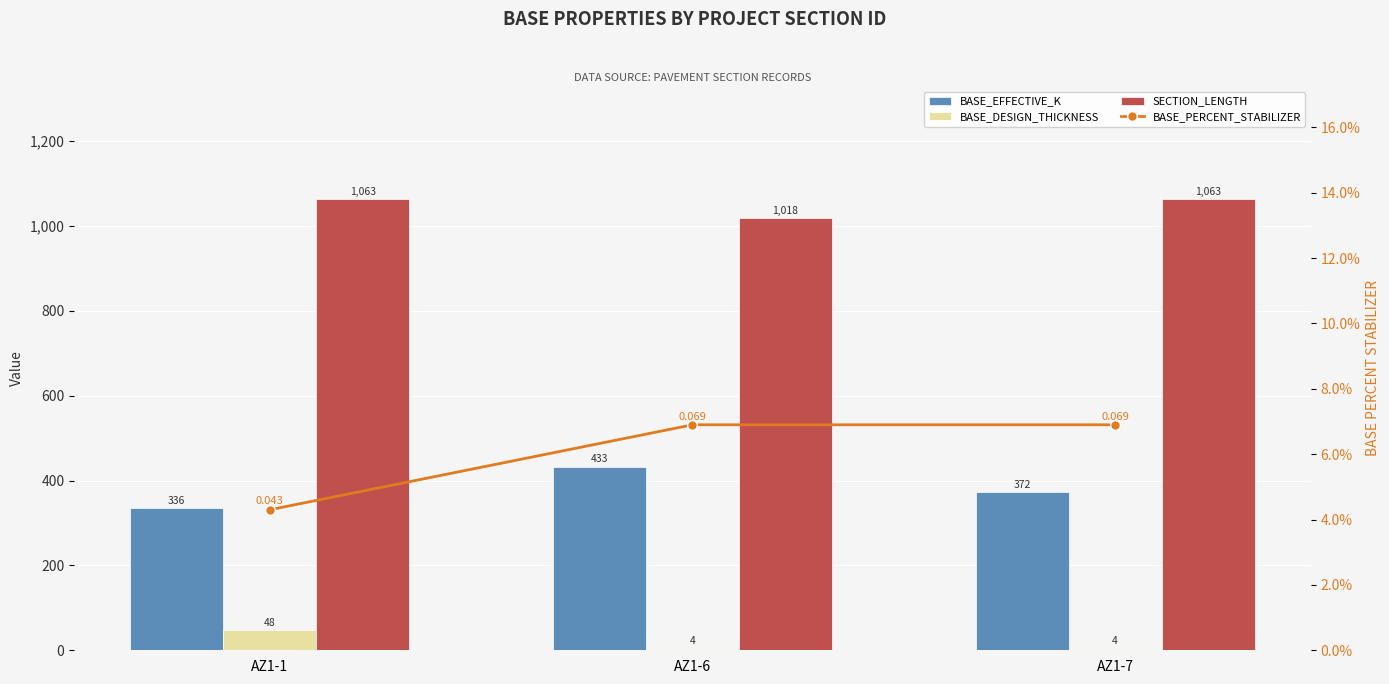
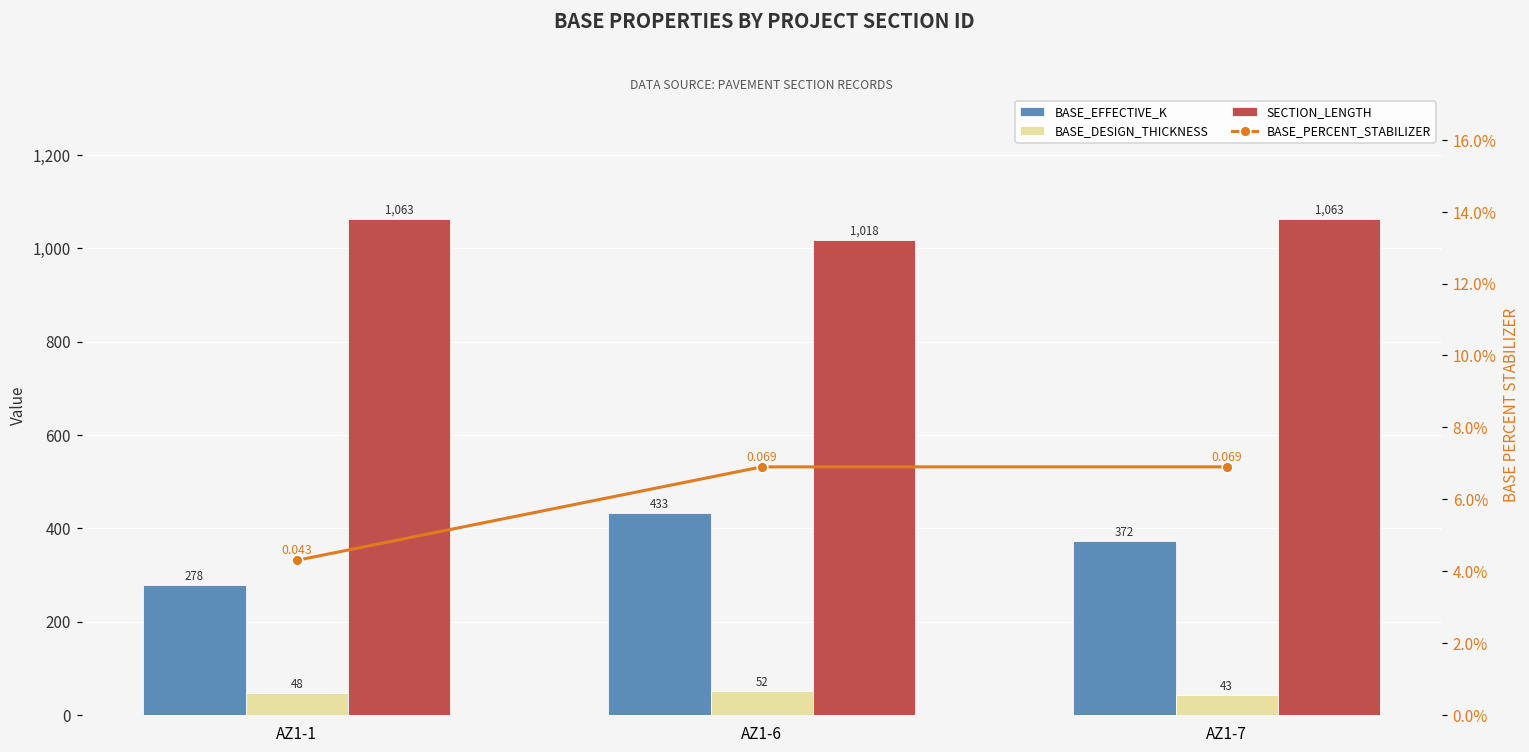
BASE_EFFECTIVE_K, AZ1-1: 336 -> 278
BASE_DESIGN_THICKNESS, AZ1-6: 4 -> 52
BASE_DESIGN_THICKNESS, AZ1-7: 4 -> 43
